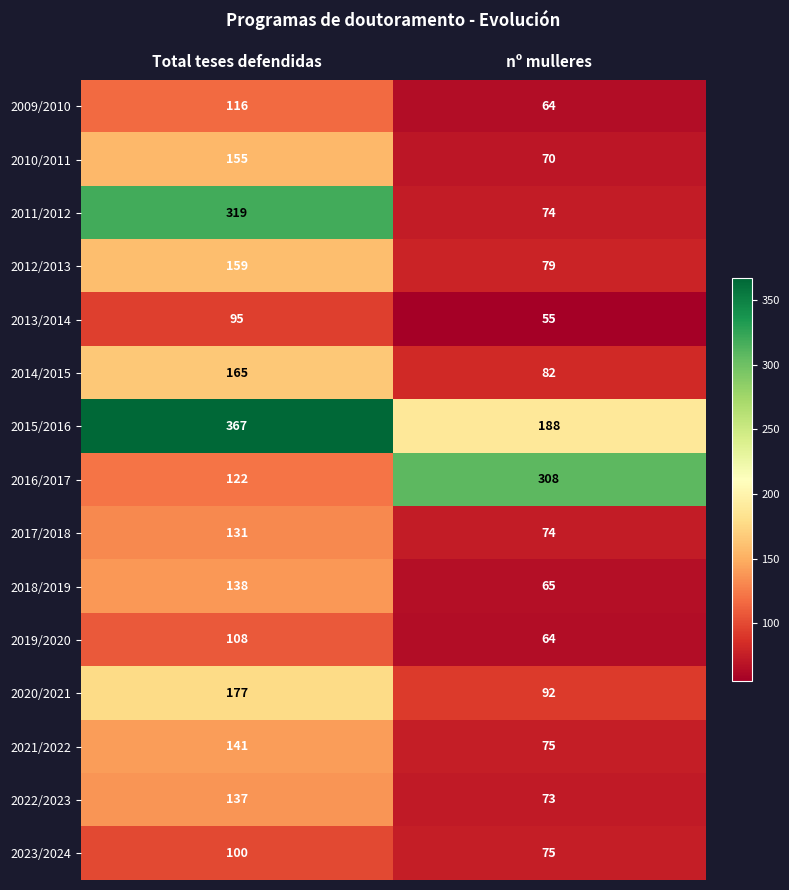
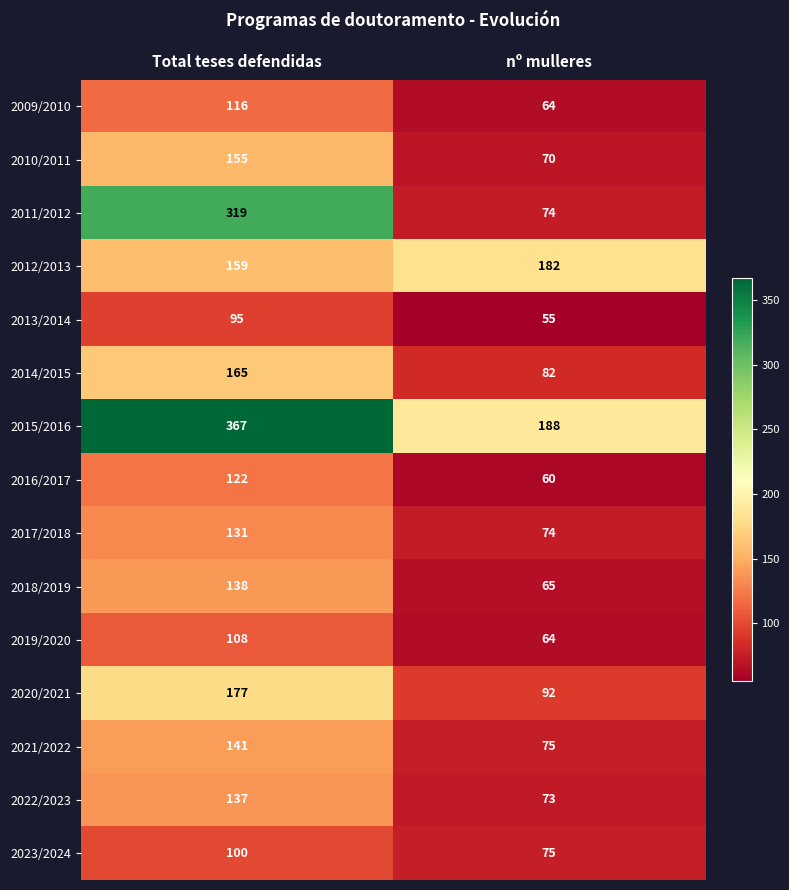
2012/2013, nº mulleres: 79 -> 182
2016/2017, nº mulleres: 308 -> 60
